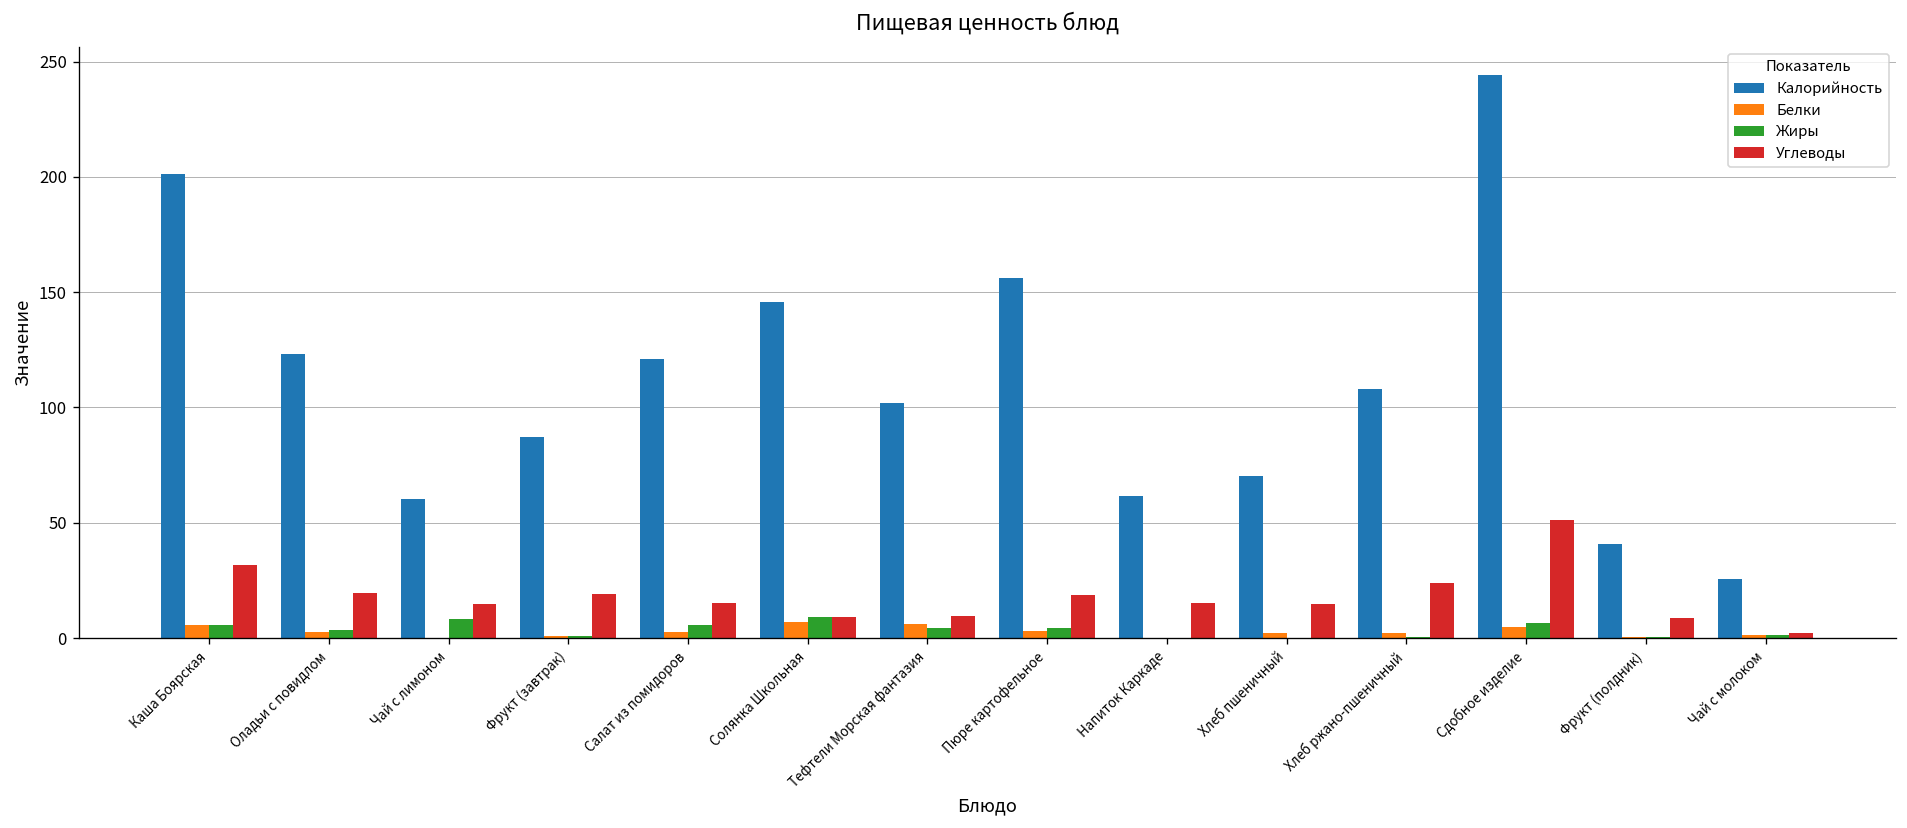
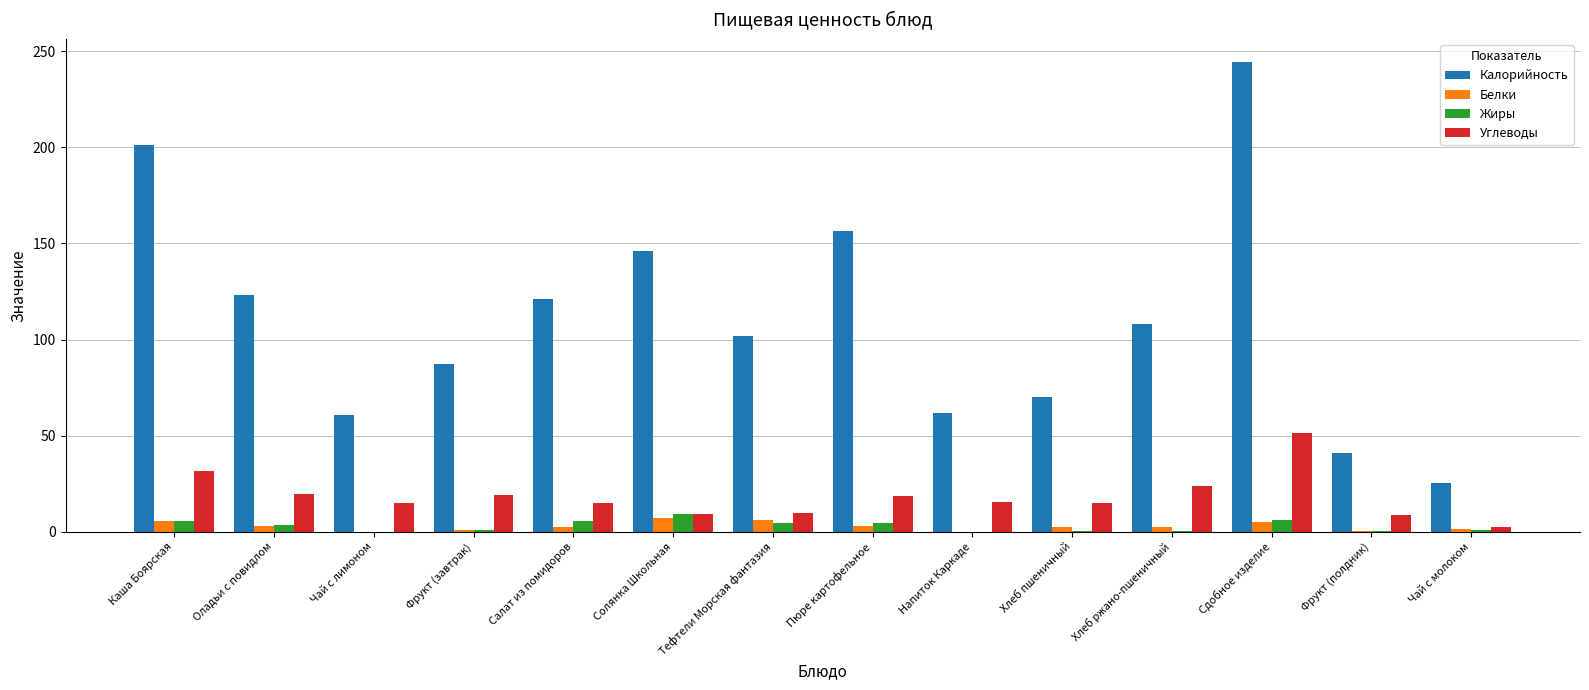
Жиры, Чай с лимоном: 8 -> 0
